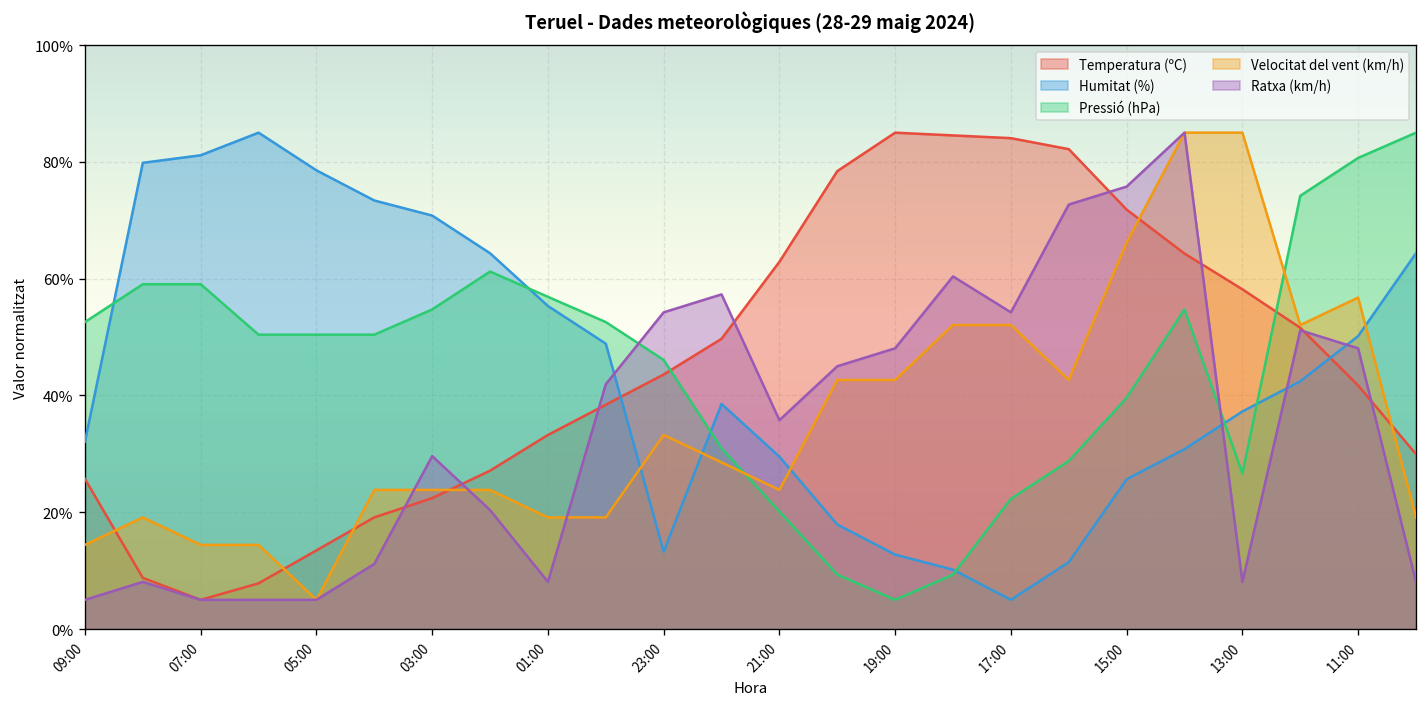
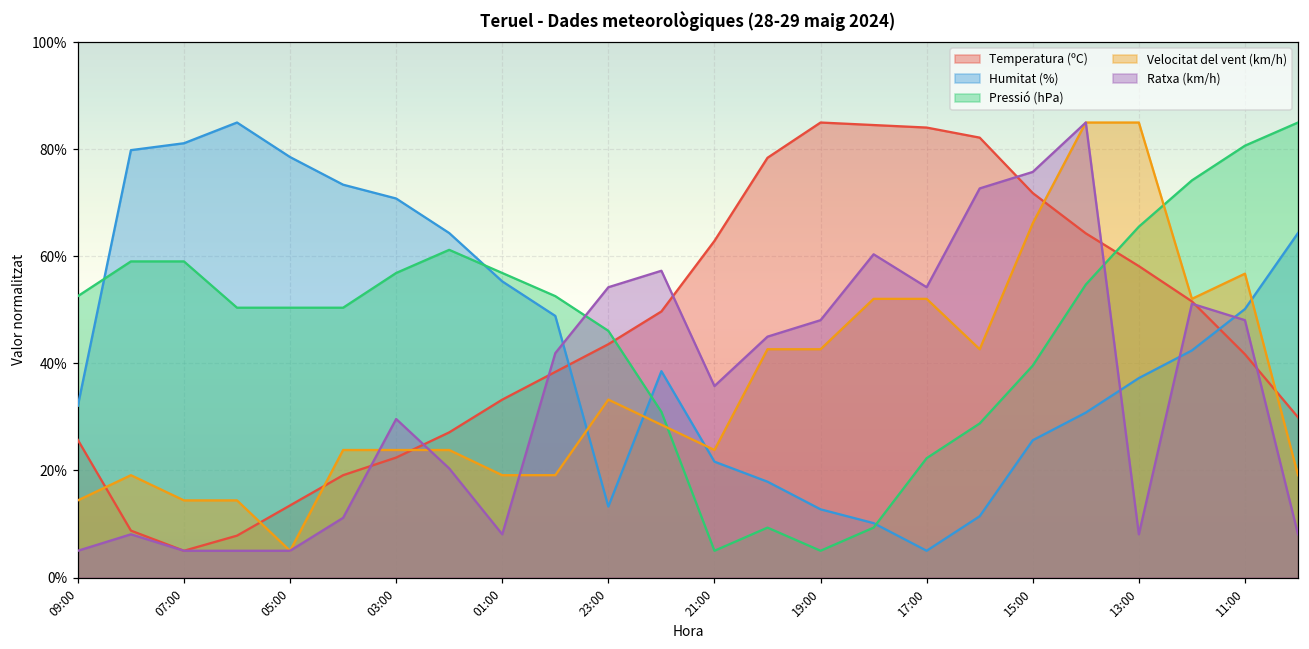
Pressió (hPa), 03:00: 55% -> 57%
Humitat (%), 21:00: 30% -> 22%
Pressió (hPa), 21:00: 20% -> 5%
Pressió (hPa), 13:00: 27% -> 66%
